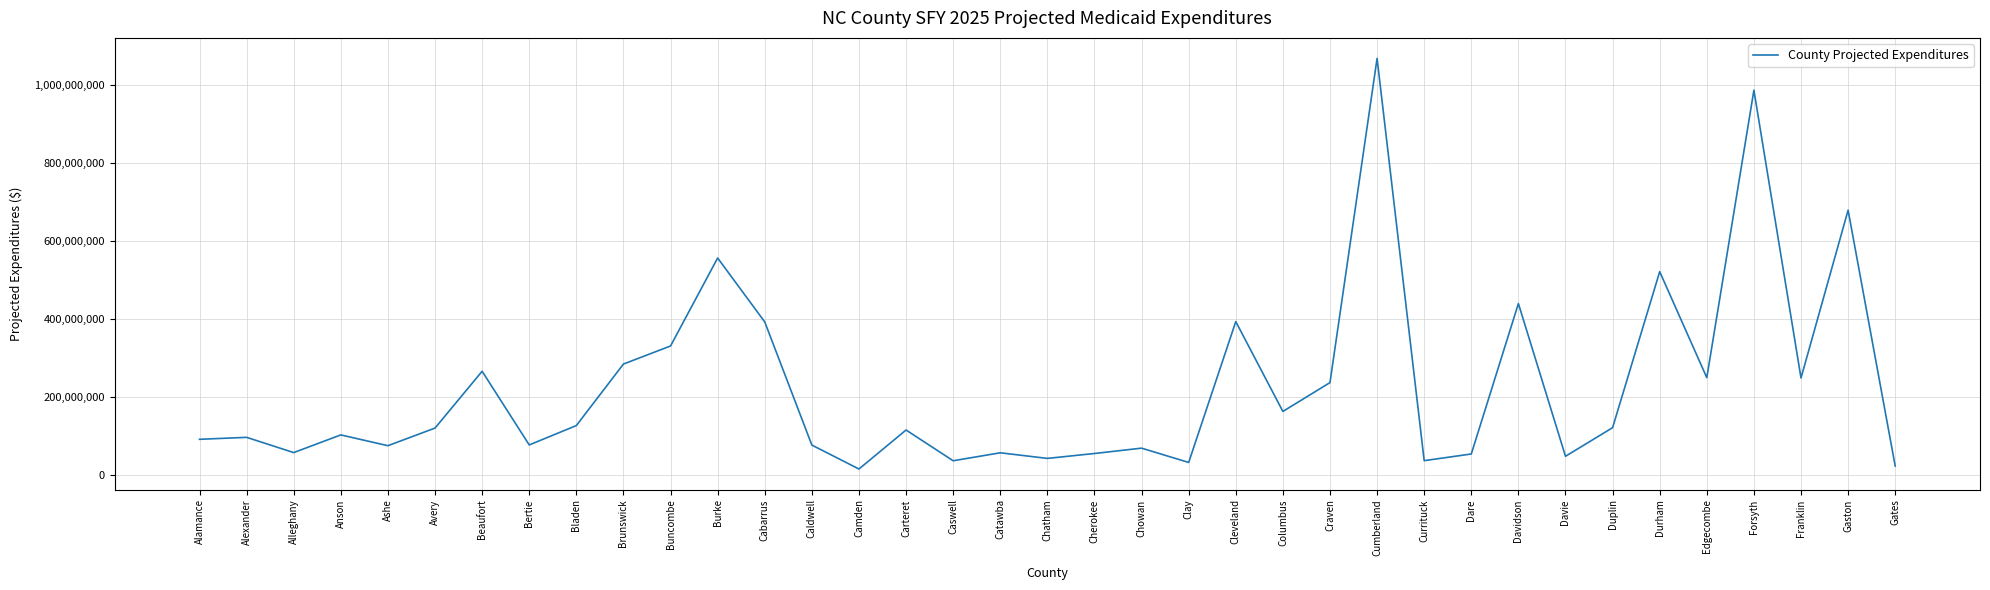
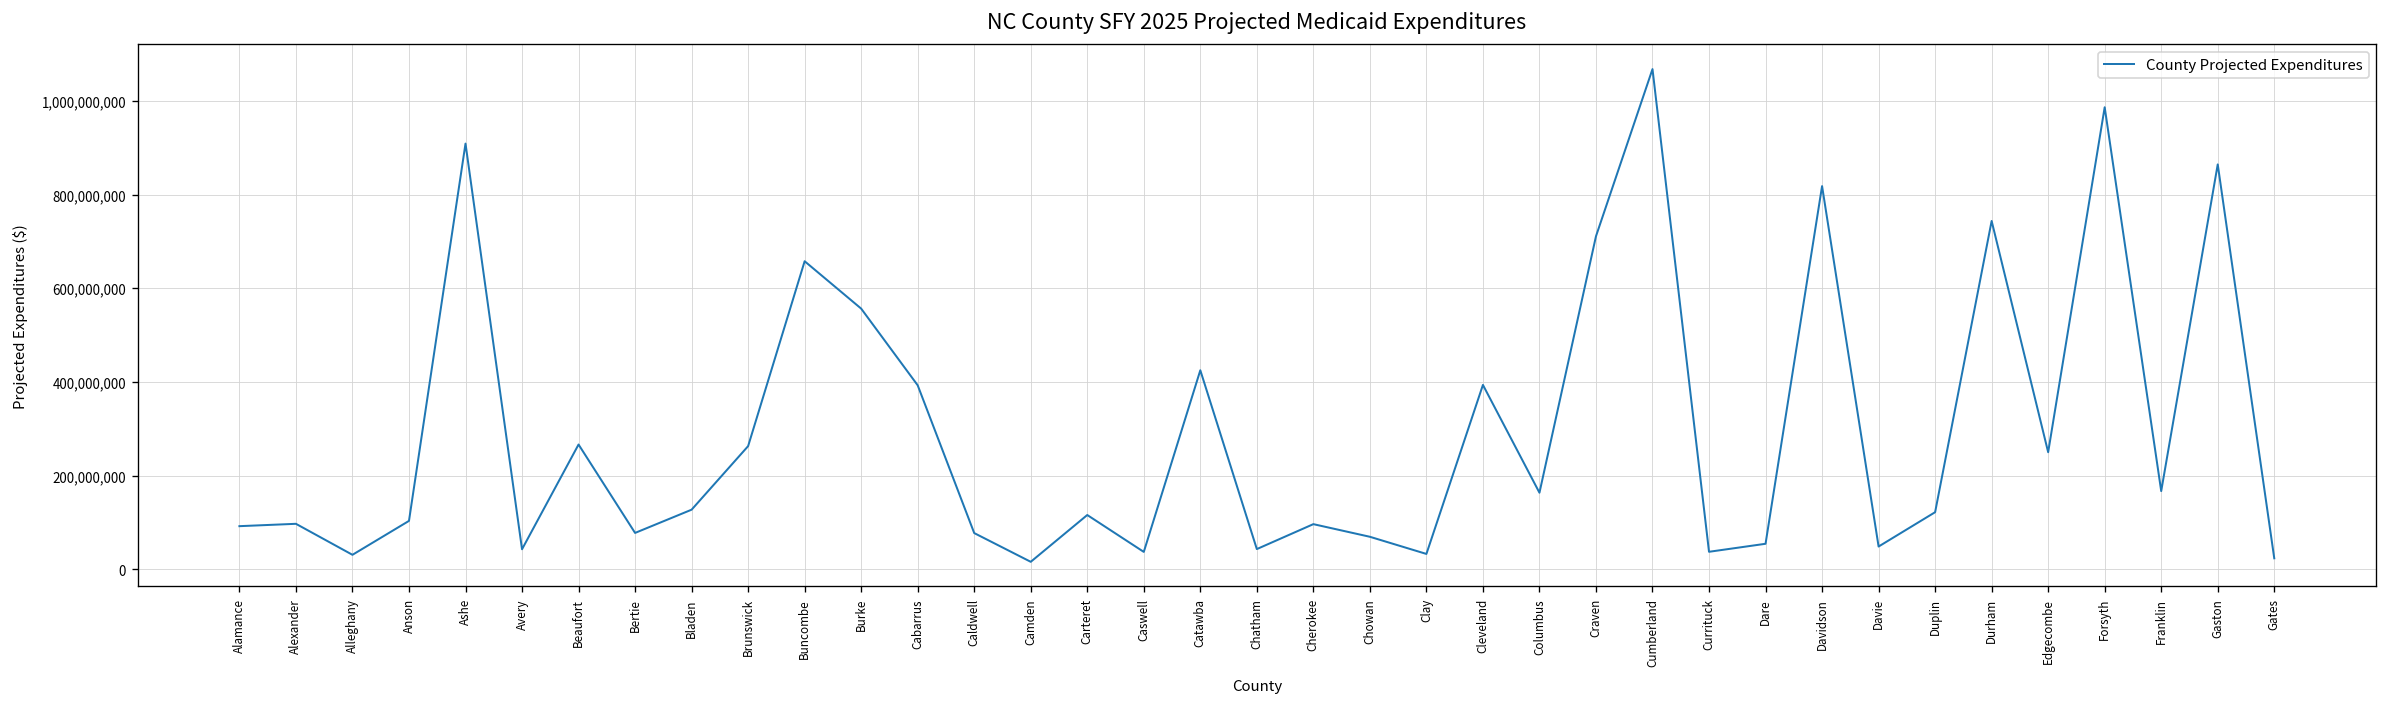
Alleghany: 60,000,000 -> 30,000,000
Ashe: 80,000,000 -> 910,000,000
Avery: 120,000,000 -> 40,000,000
Brunswick: 280,000,000 -> 260,000,000
Buncombe: 330,000,000 -> 660,000,000
Catawba: 60,000,000 -> 420,000,000
Cherokee: 60,000,000 -> 100,000,000
Craven: 240,000,000 -> 710,000,000
Davidson: 440,000,000 -> 820,000,000
Durham: 520,000,000 -> 740,000,000
Franklin: 250,000,000 -> 170,000,000
Gaston: 680,000,000 -> 860,000,000
